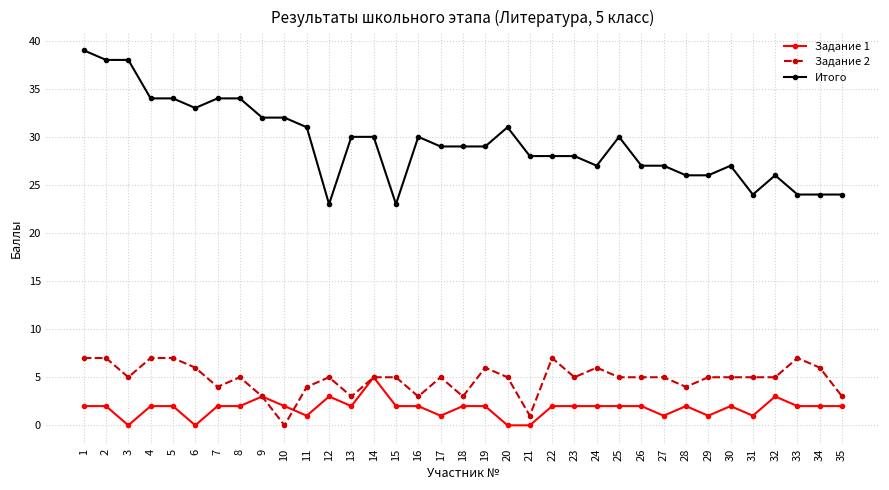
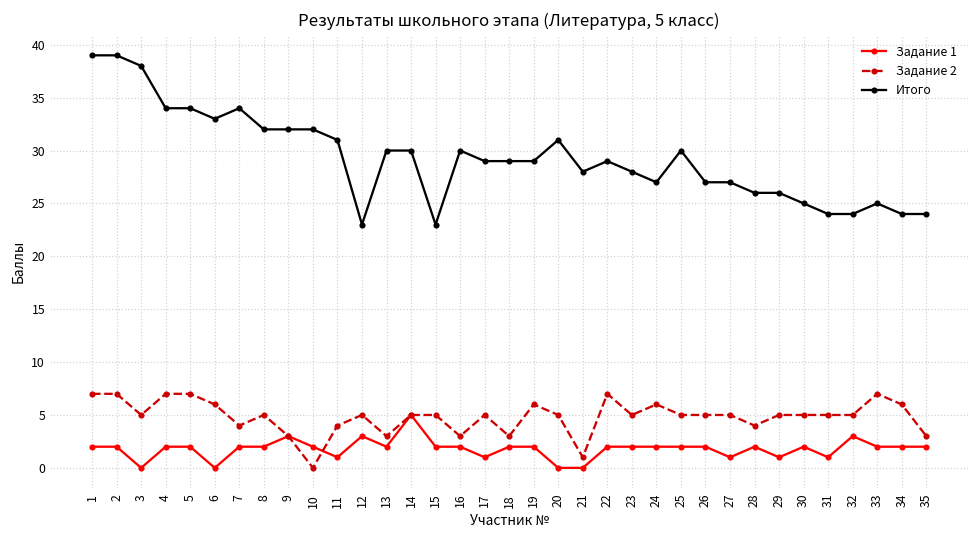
Итого, 2: 38 -> 39
Итого, 8: 34 -> 32
Итого, 22: 28 -> 29
Итого, 30: 27 -> 25
Итого, 32: 26 -> 24
Итого, 33: 24 -> 25
